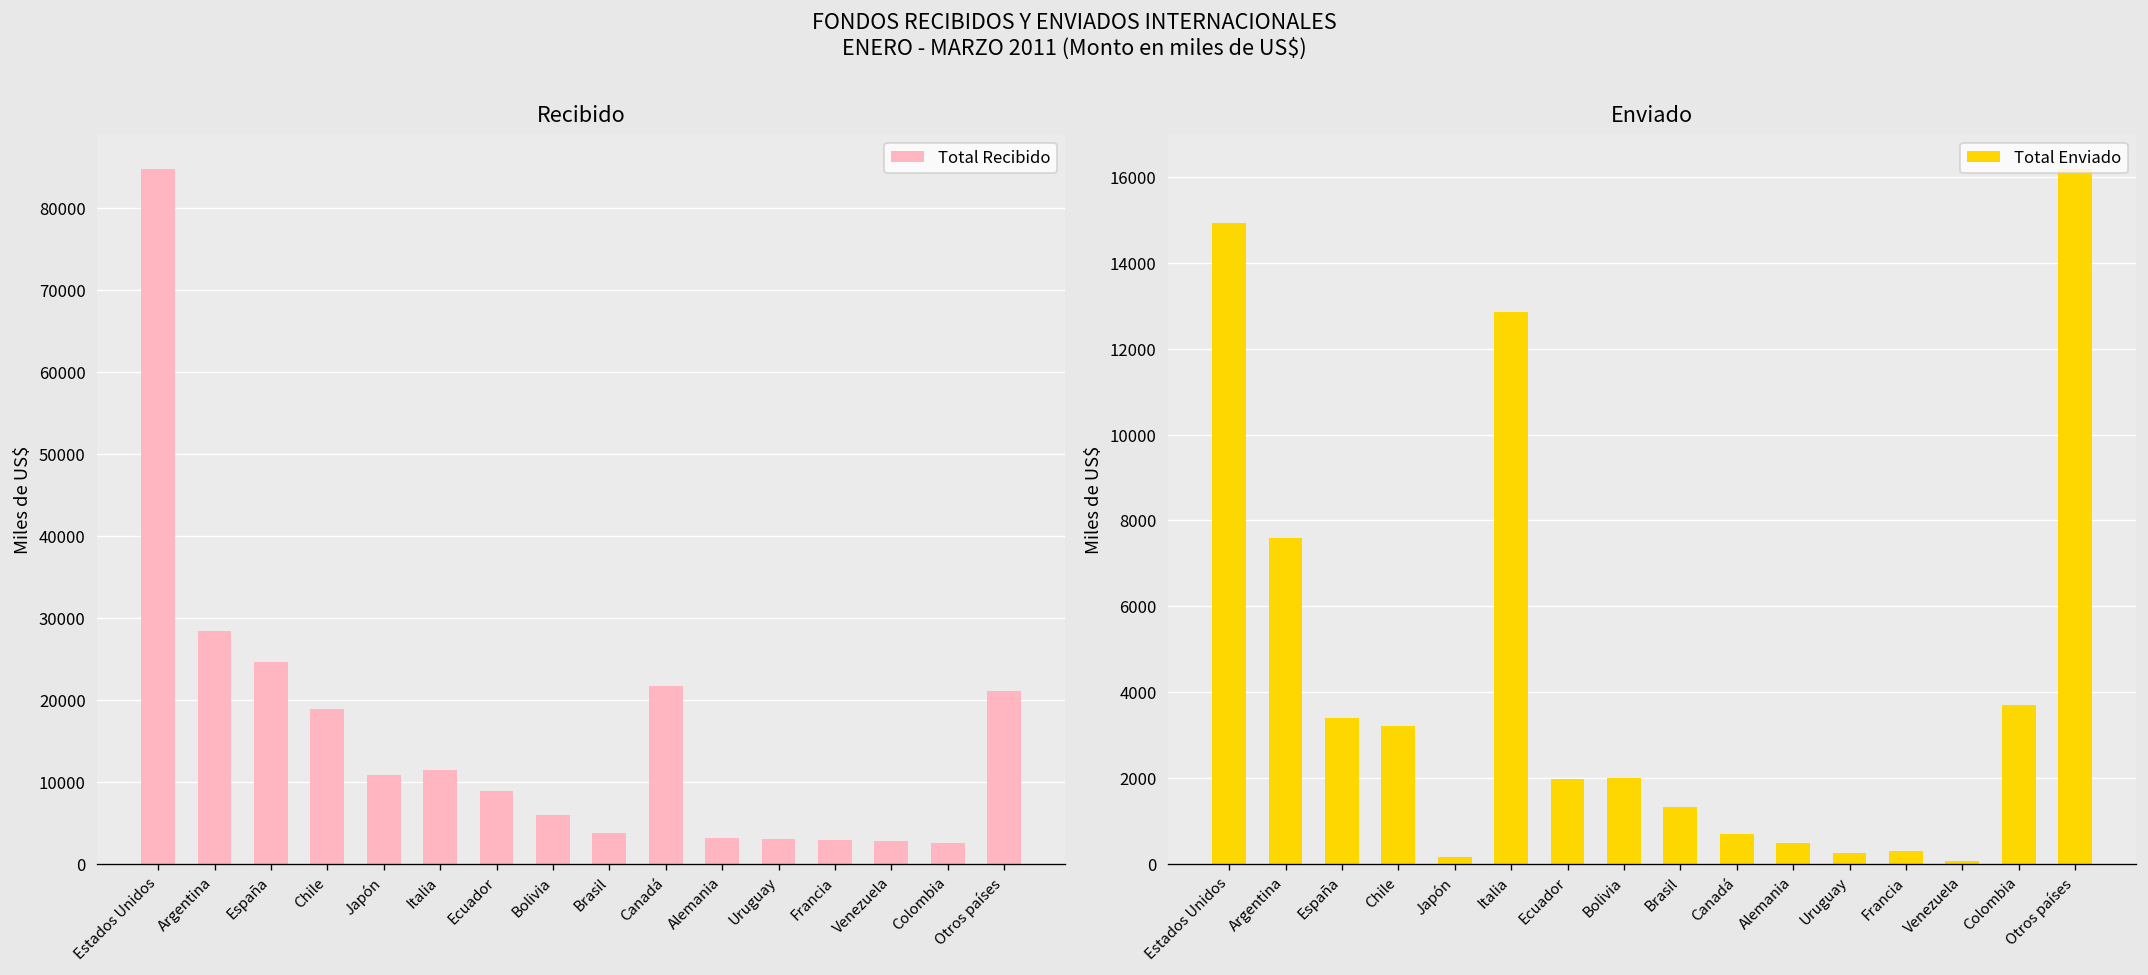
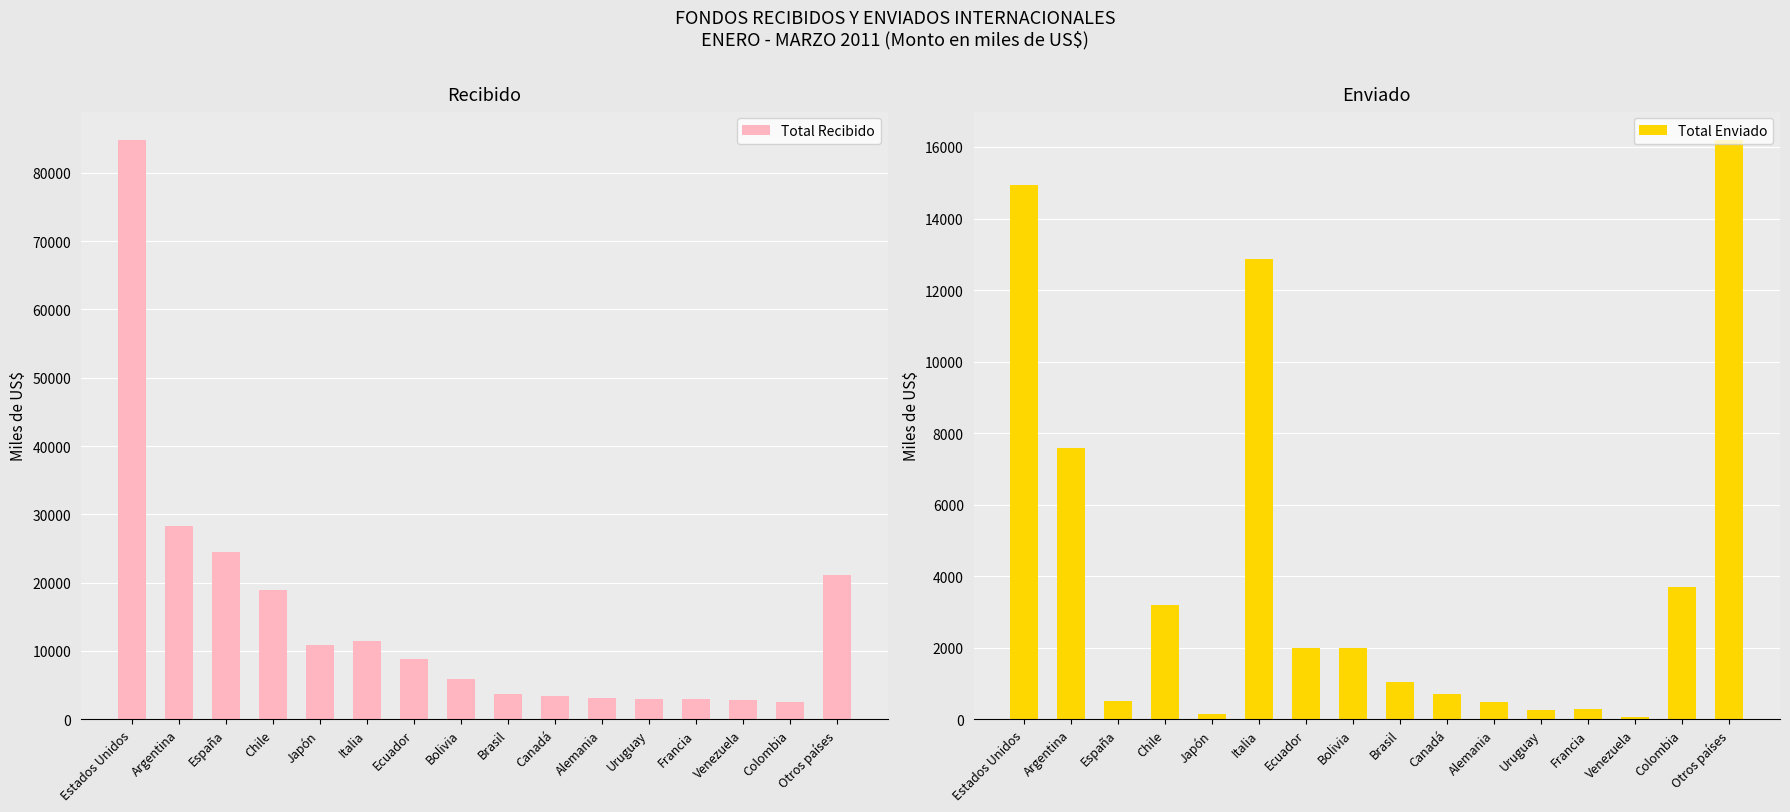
Recibido, Canadá: 22000 -> 3000
Enviado, España: 3400 -> 500
Enviado, Brasil: 1300 -> 1000
